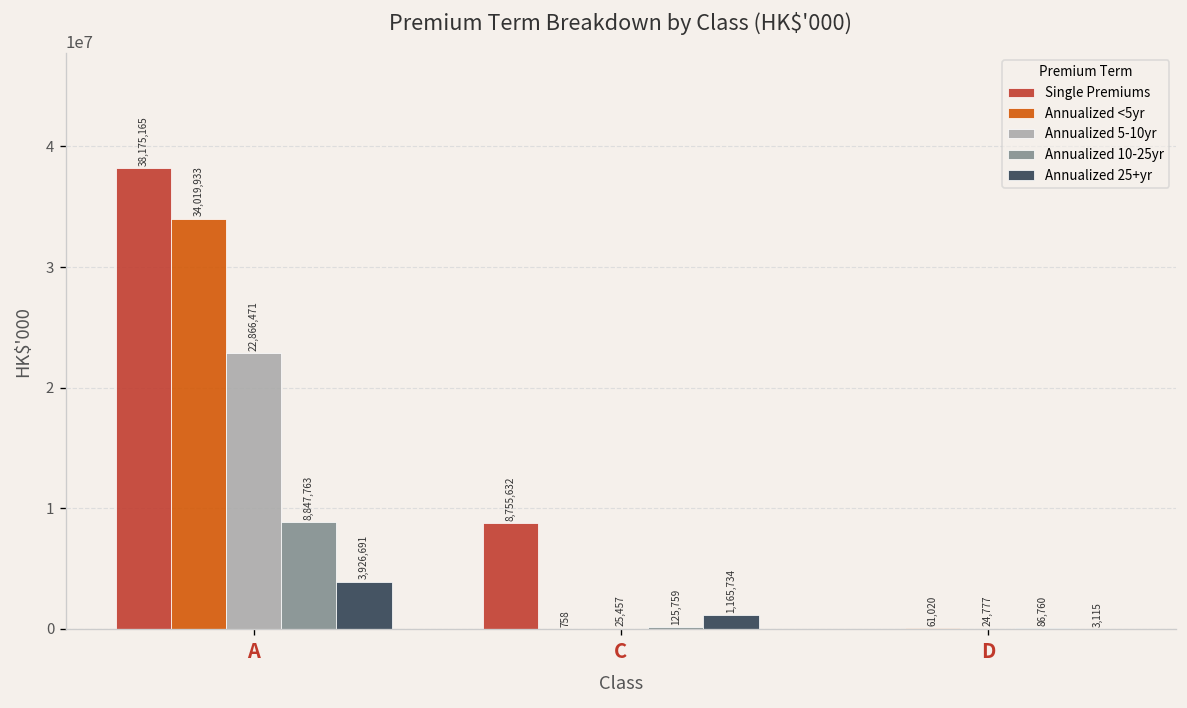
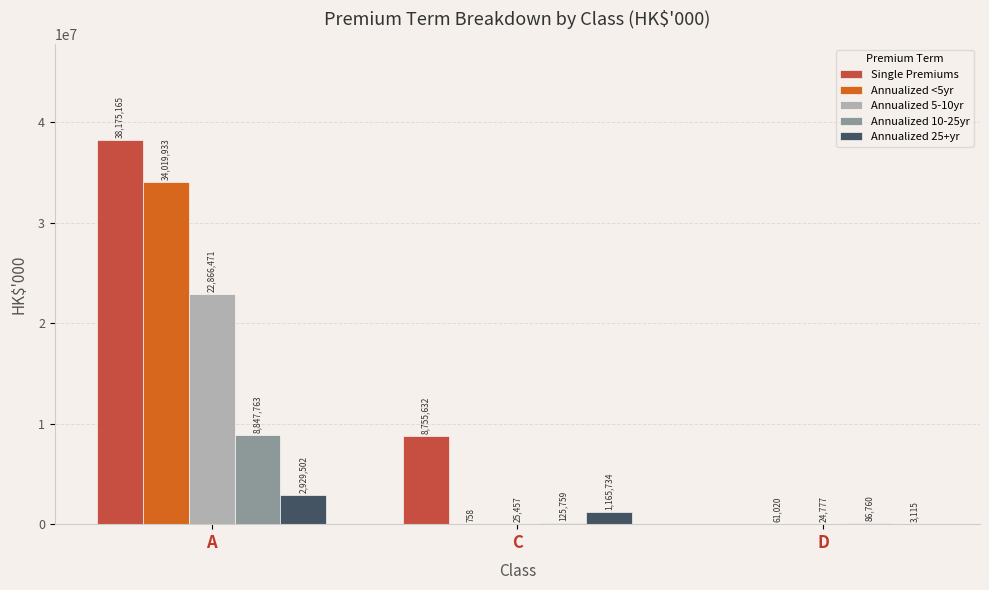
Annualized 25+yr, A: 3,926,691 -> 2,929,502
